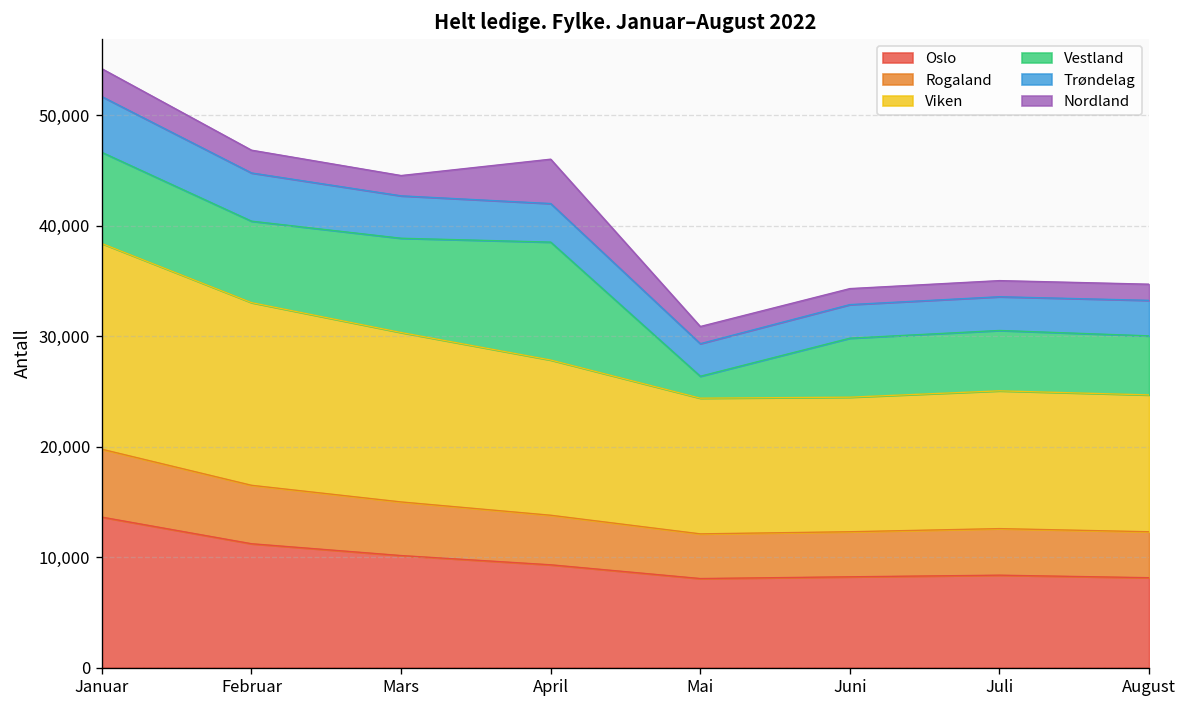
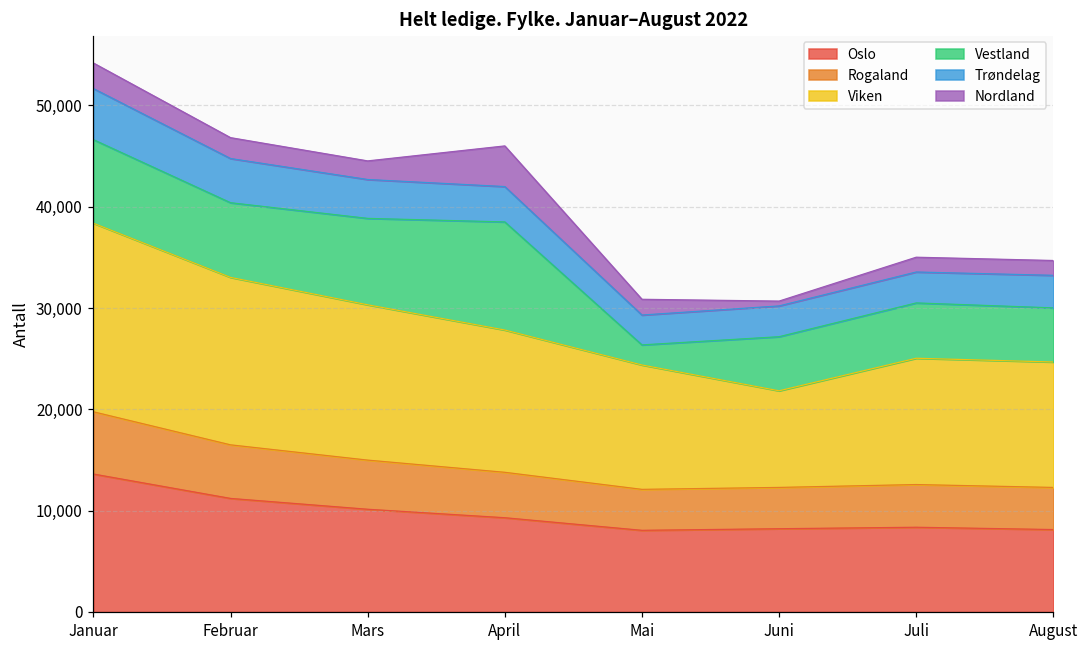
Viken, Juni: 12,000 -> 10,000
Nordland, Juni: 1,000 -> 0
